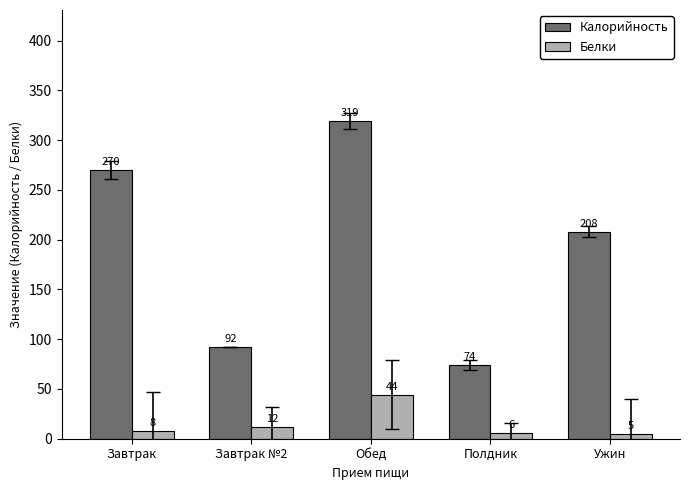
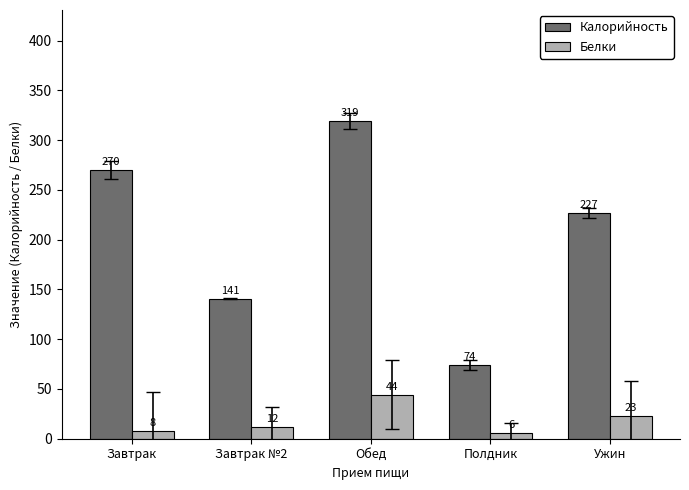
Калорийность, Завтрак №2: 92 -> 141
Калорийность, Ужин: 208 -> 227
Белки, Ужин: 5 -> 23
